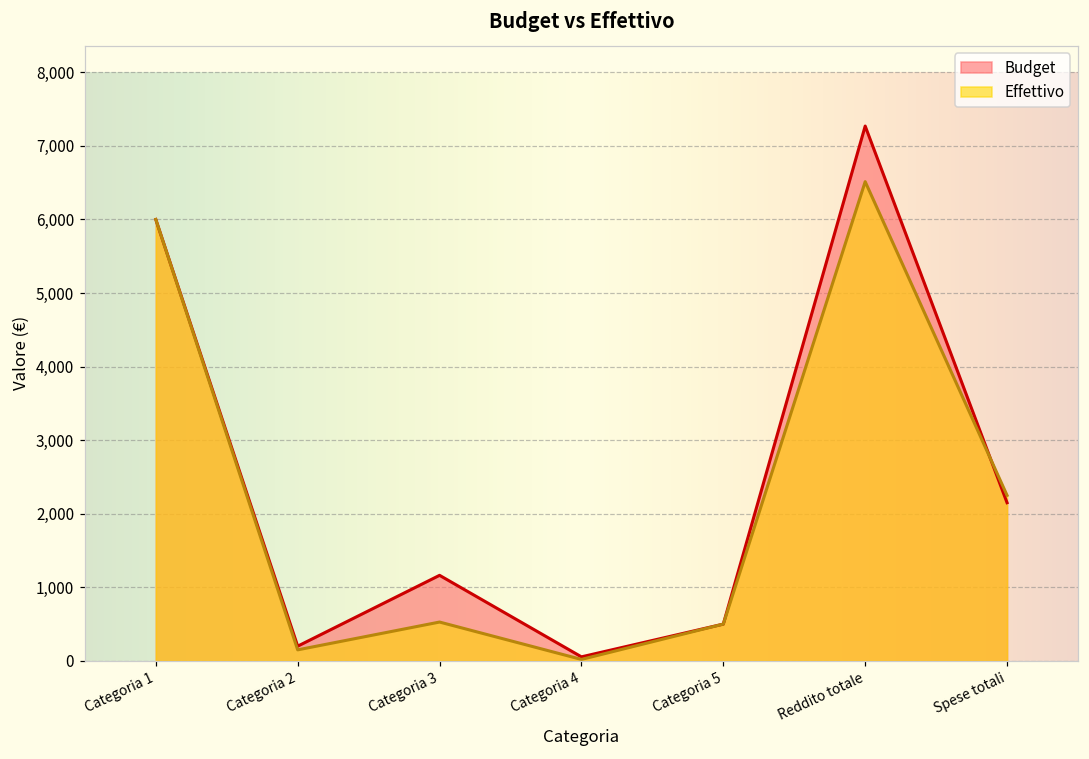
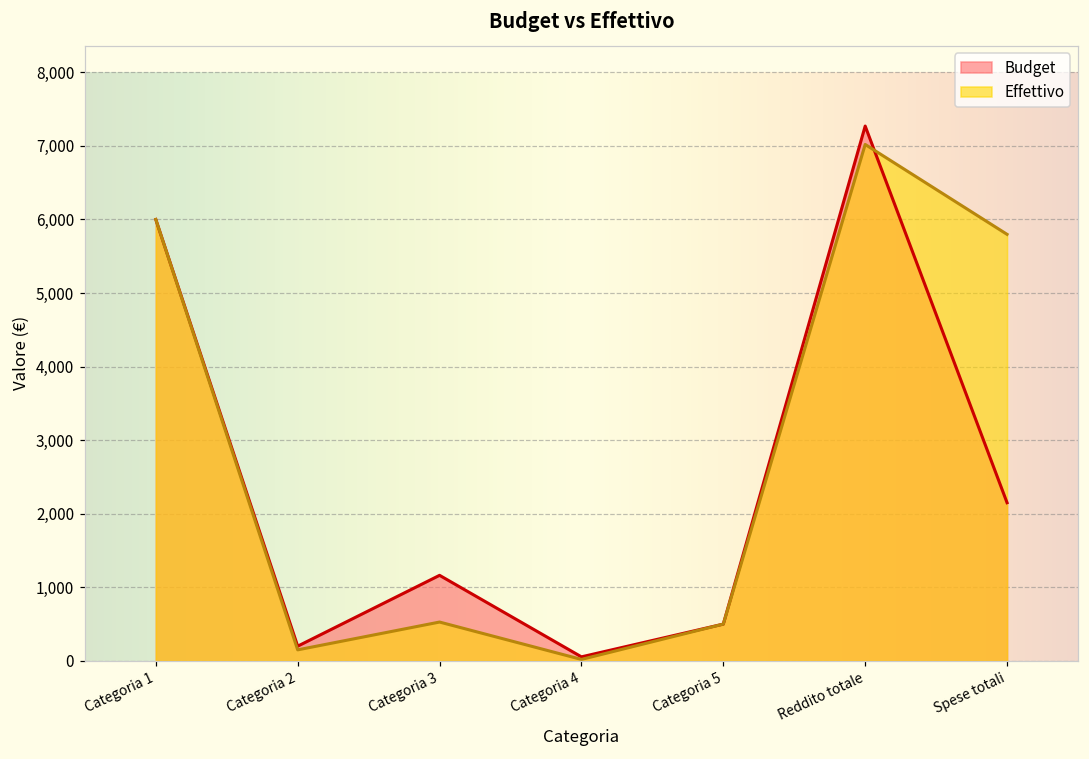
Effettivo, Reddito totale: 6,500 -> 7,000
Effettivo, Spese totali: 2,300 -> 5,800
